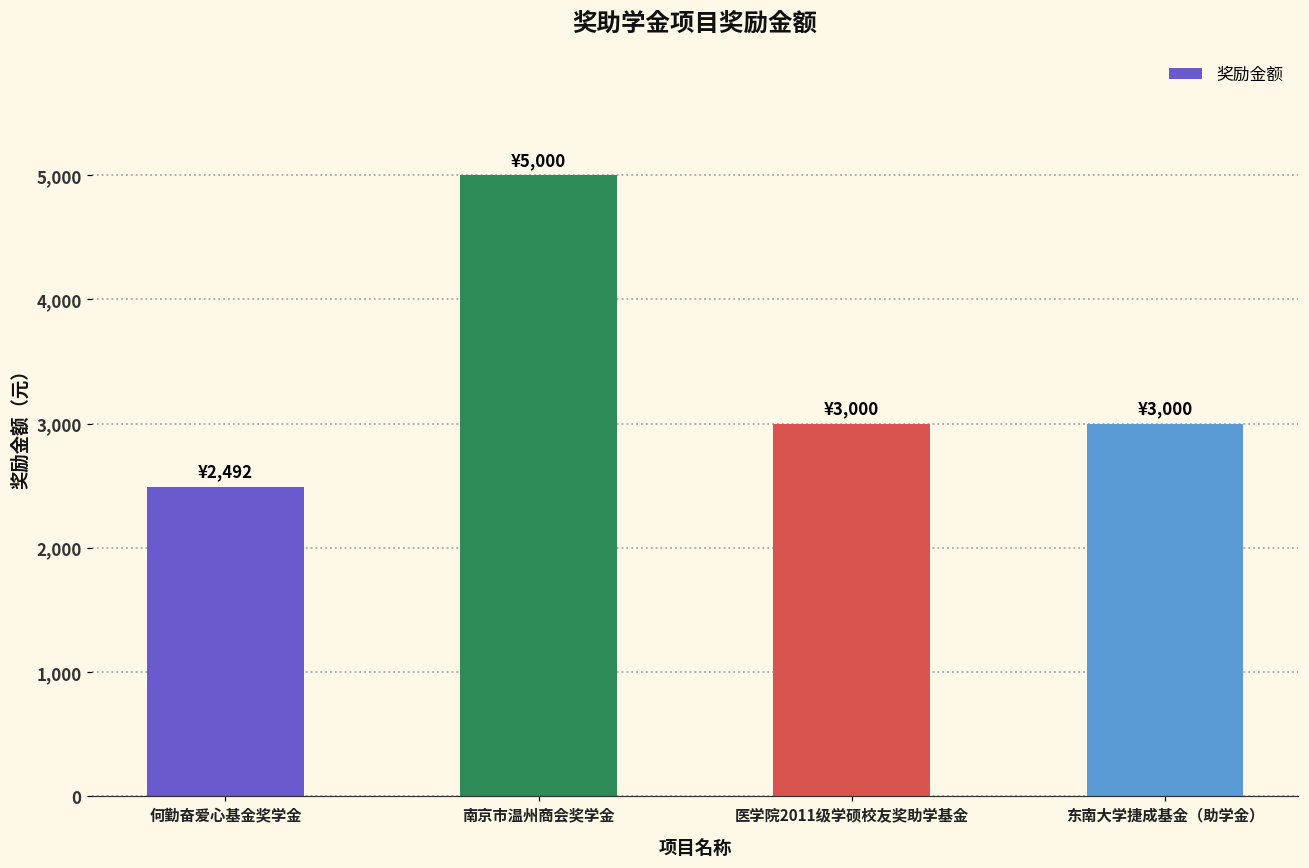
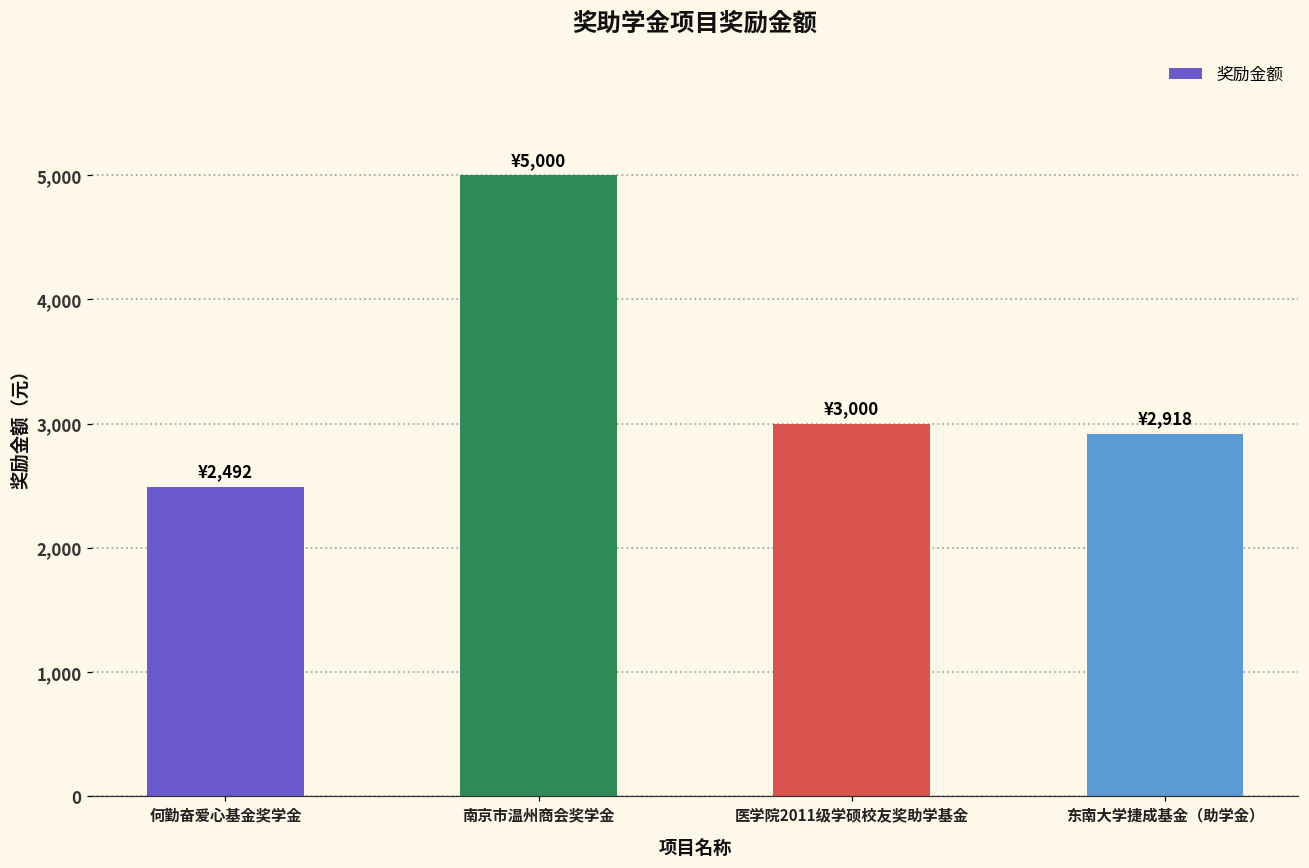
东南大学捷成基金（助学金）: ¥3,000 -> ¥2,918
